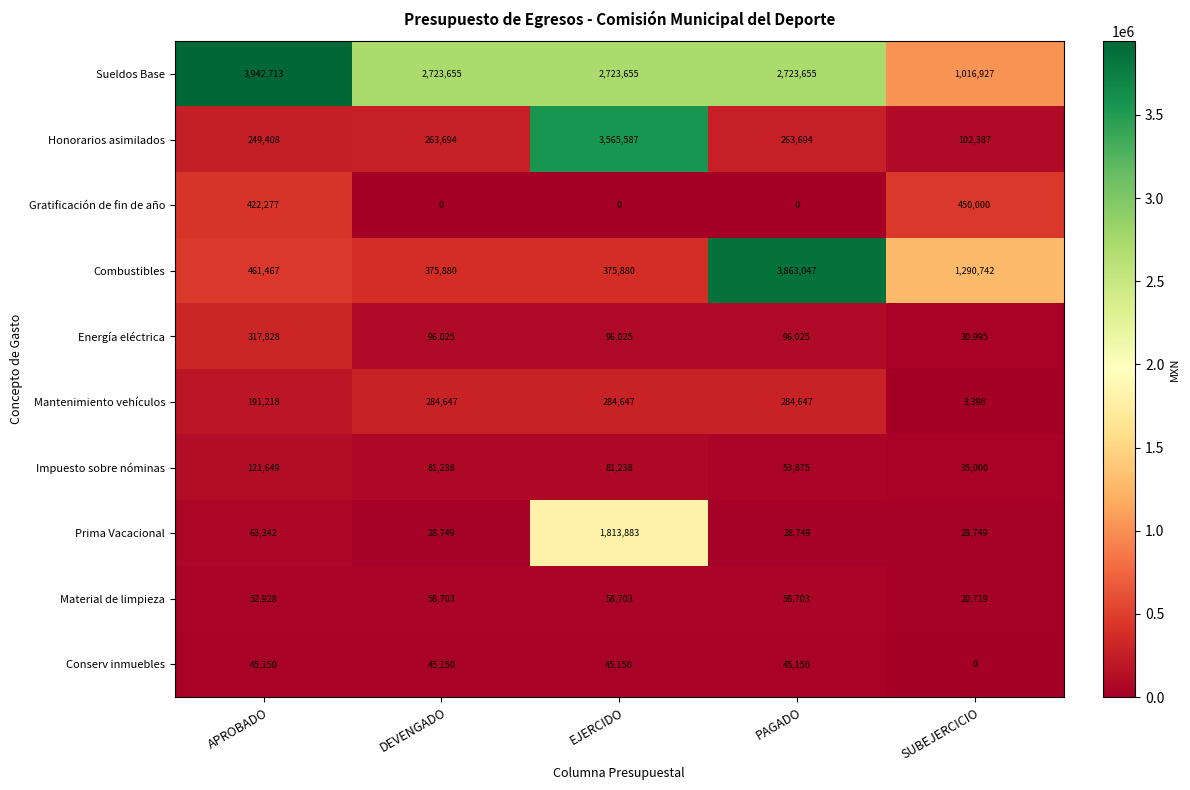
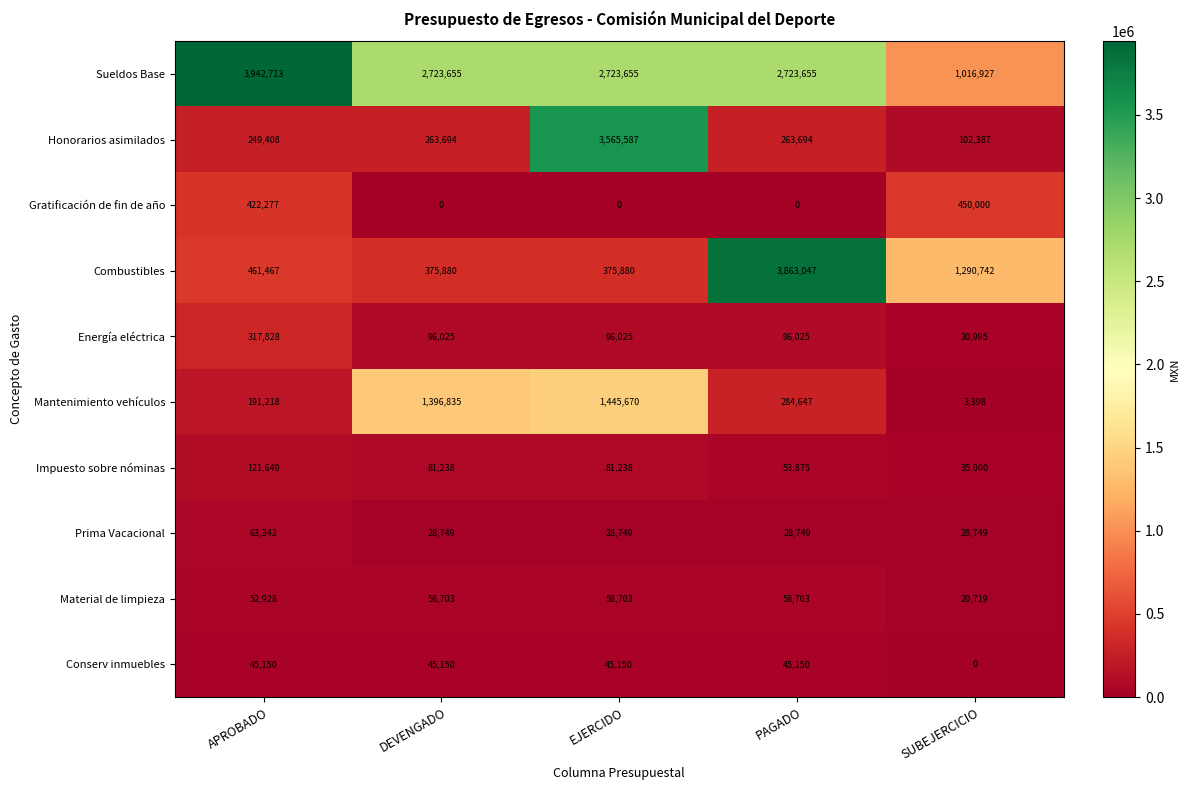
Mantenimiento vehículos, DEVENGADO: 284,647 -> 1,396,835
Mantenimiento vehículos, EJERCIDO: 284,647 -> 1,445,670
Prima Vacacional, EJERCIDO: 1,813,883 -> 28,749
